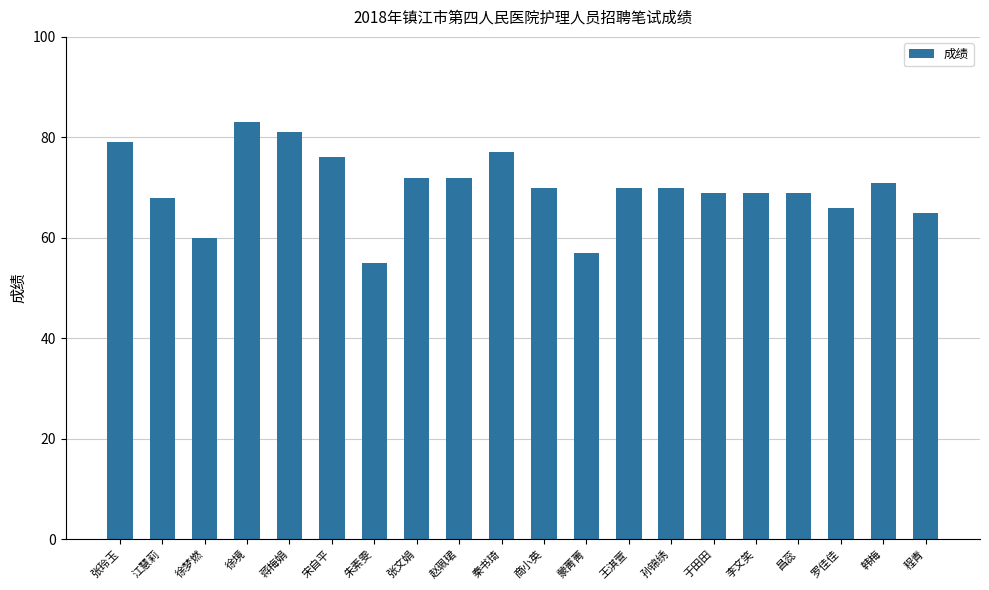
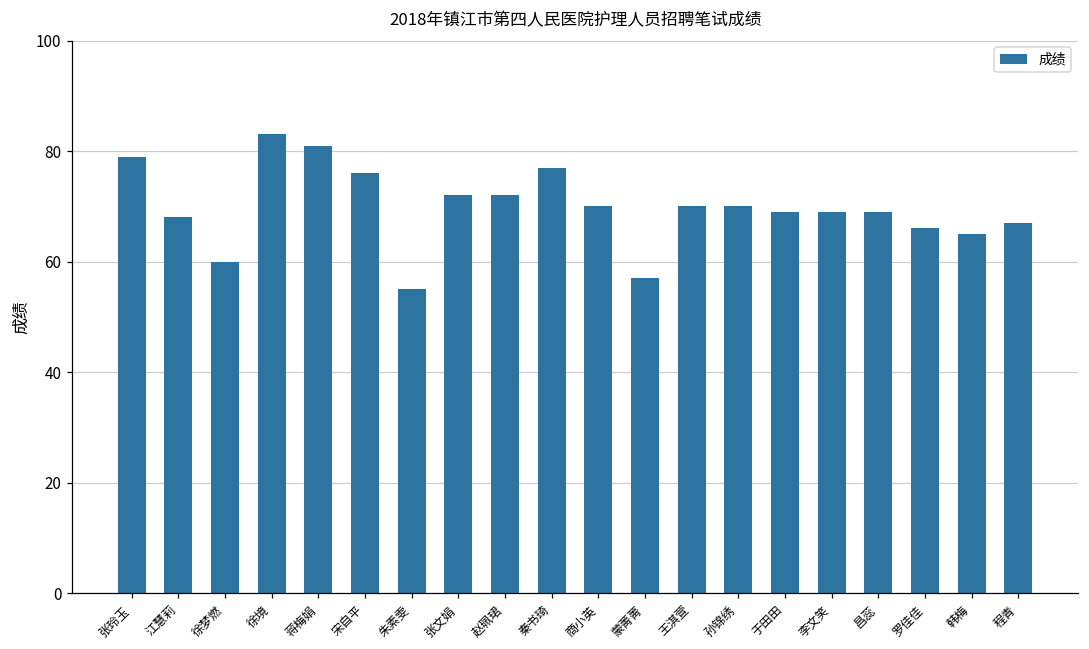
韩梅: 71 -> 65
程青: 65 -> 67
